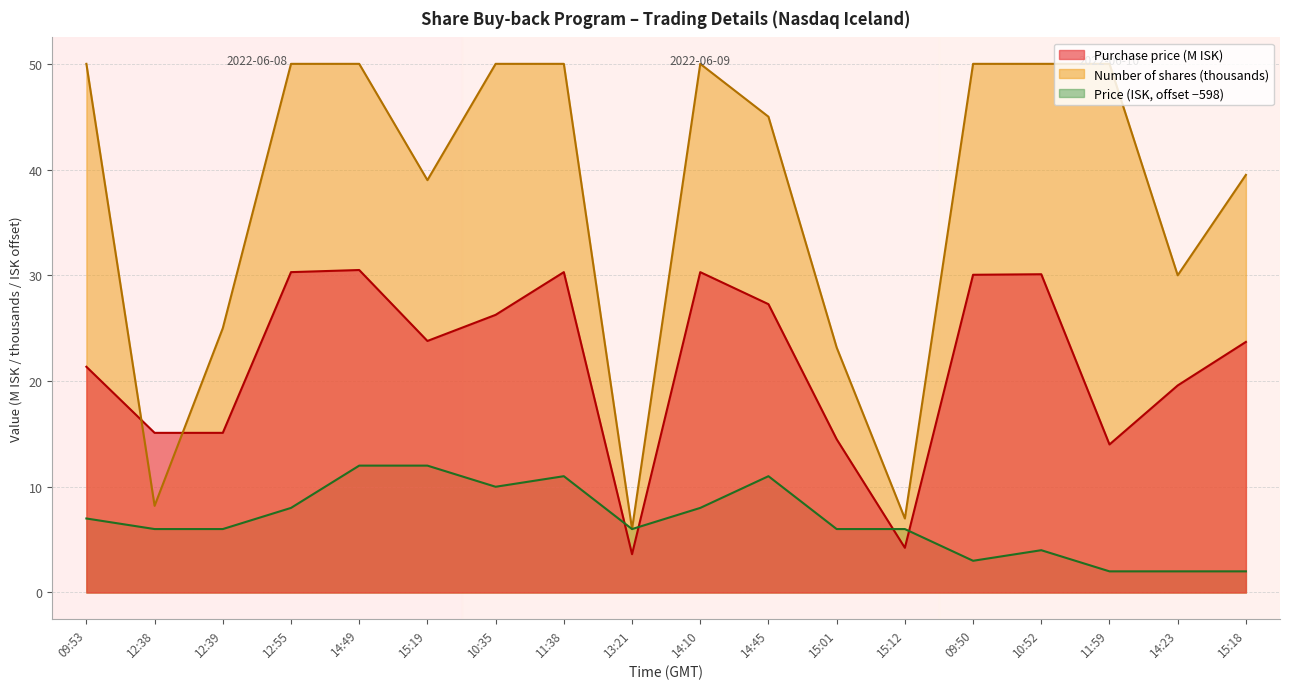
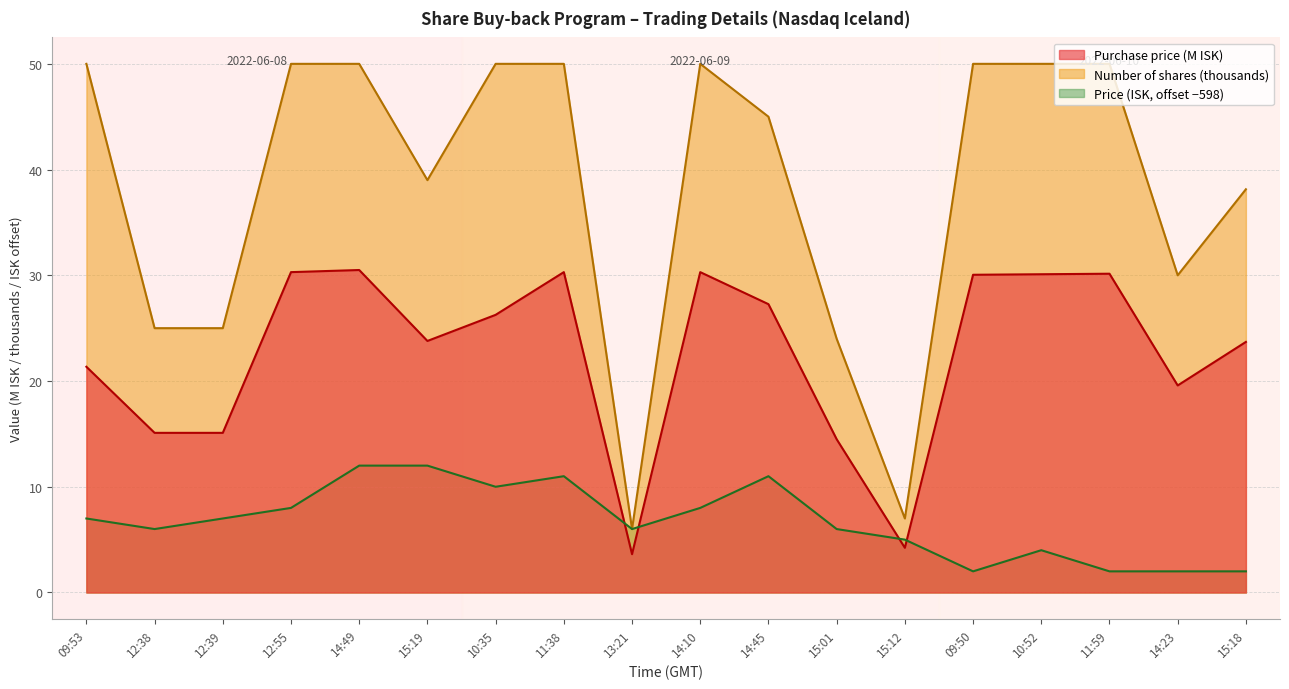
Number of shares (thousands), 12:38: 8.2 -> 25.0
Price (ISK, offset −598), 12:39: 6.0 -> 7.0
Number of shares (thousands), 15:01: 23.2 -> 24.0
Price (ISK, offset −598), 15:12: 6.0 -> 5.0
Price (ISK, offset −598), 09:50: 3.0 -> 2.0
Purchase price (M ISK), 11:59: 14.0 -> 30.2
Number of shares (thousands), 15:18: 39.5 -> 38.1
